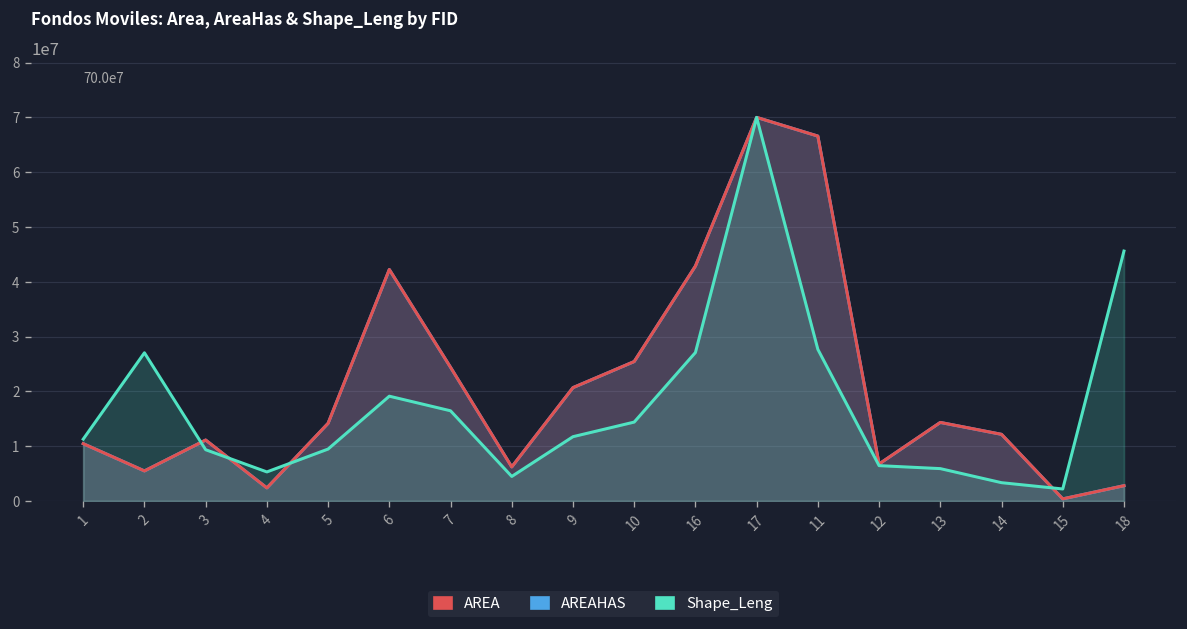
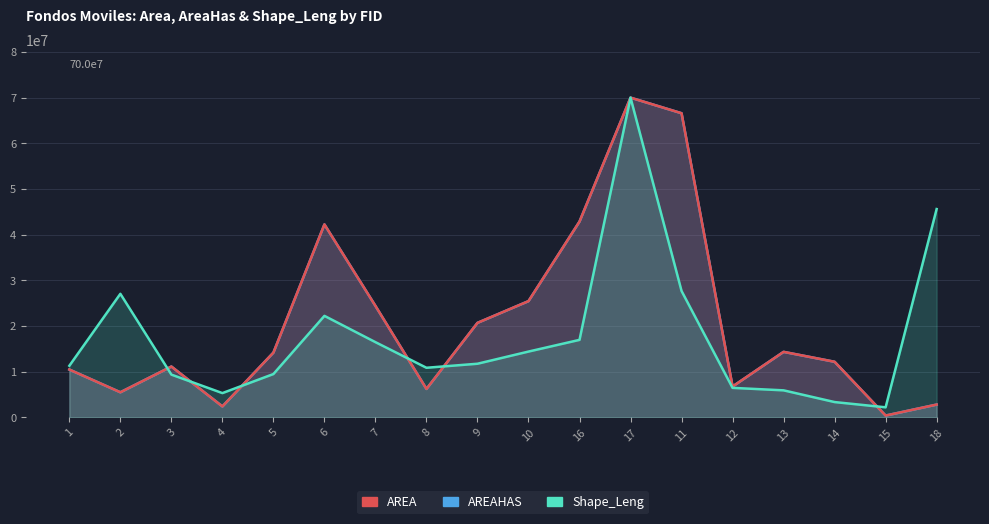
Shape_Leng, 6: 19000000 -> 22000000
Shape_Leng, 8: 4000000 -> 11000000
Shape_Leng, 16: 27000000 -> 17000000
